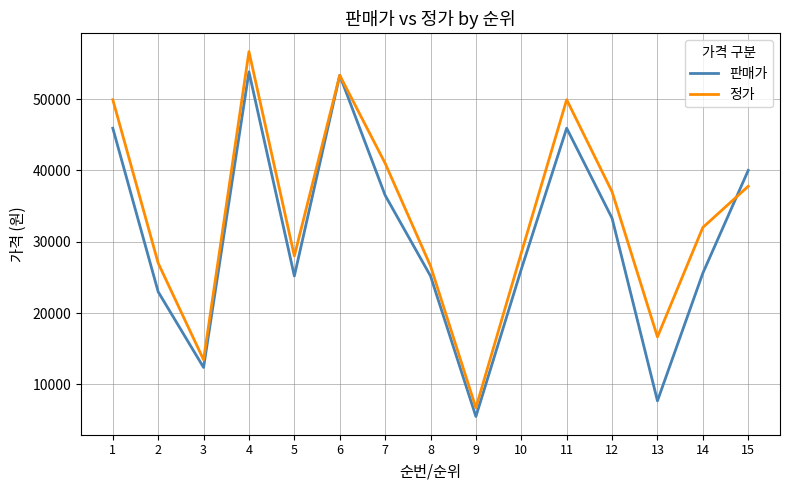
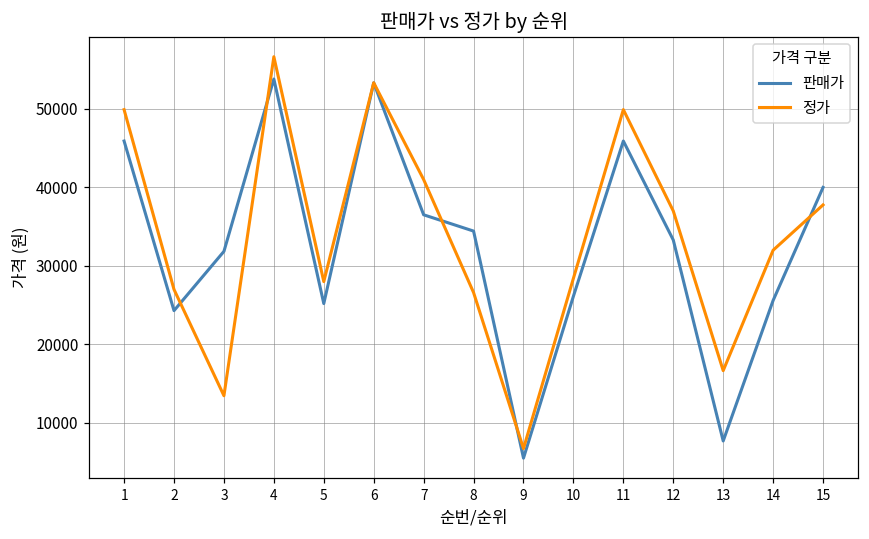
판매가, 2: 23000 -> 24000
판매가, 3: 12000 -> 32000
판매가, 8: 25000 -> 34000
